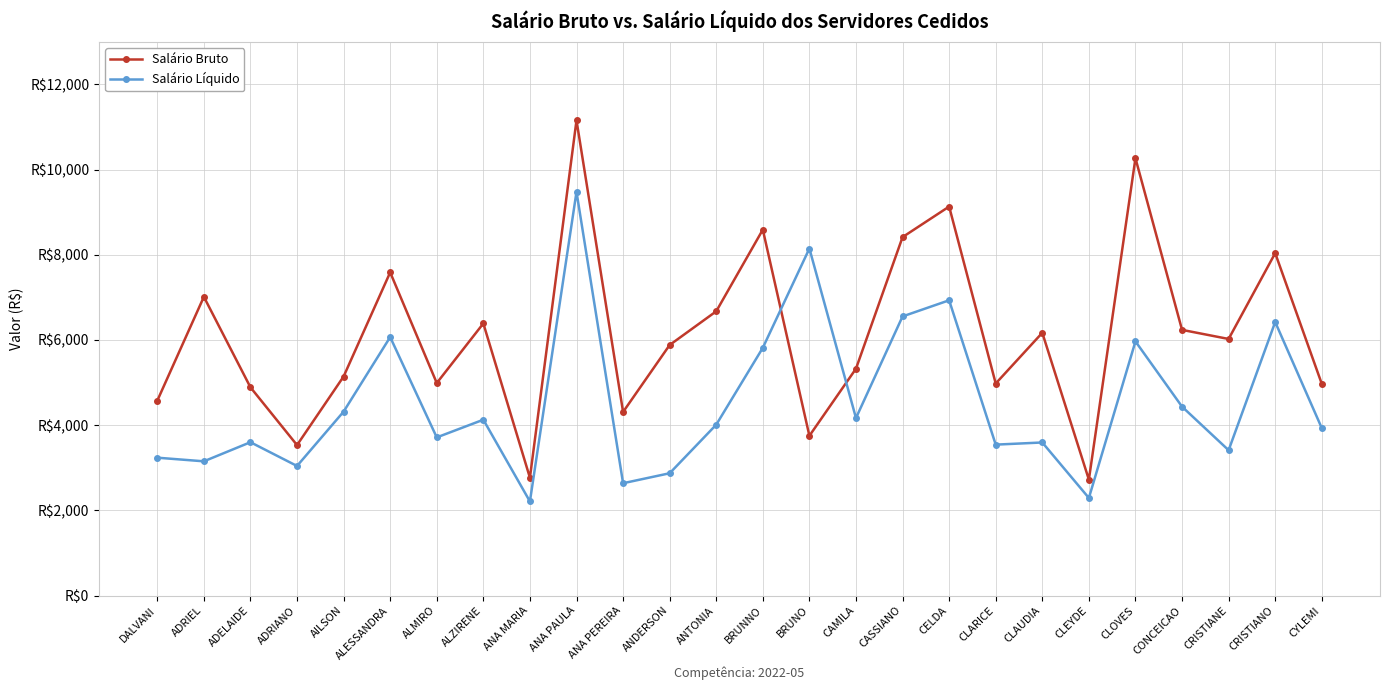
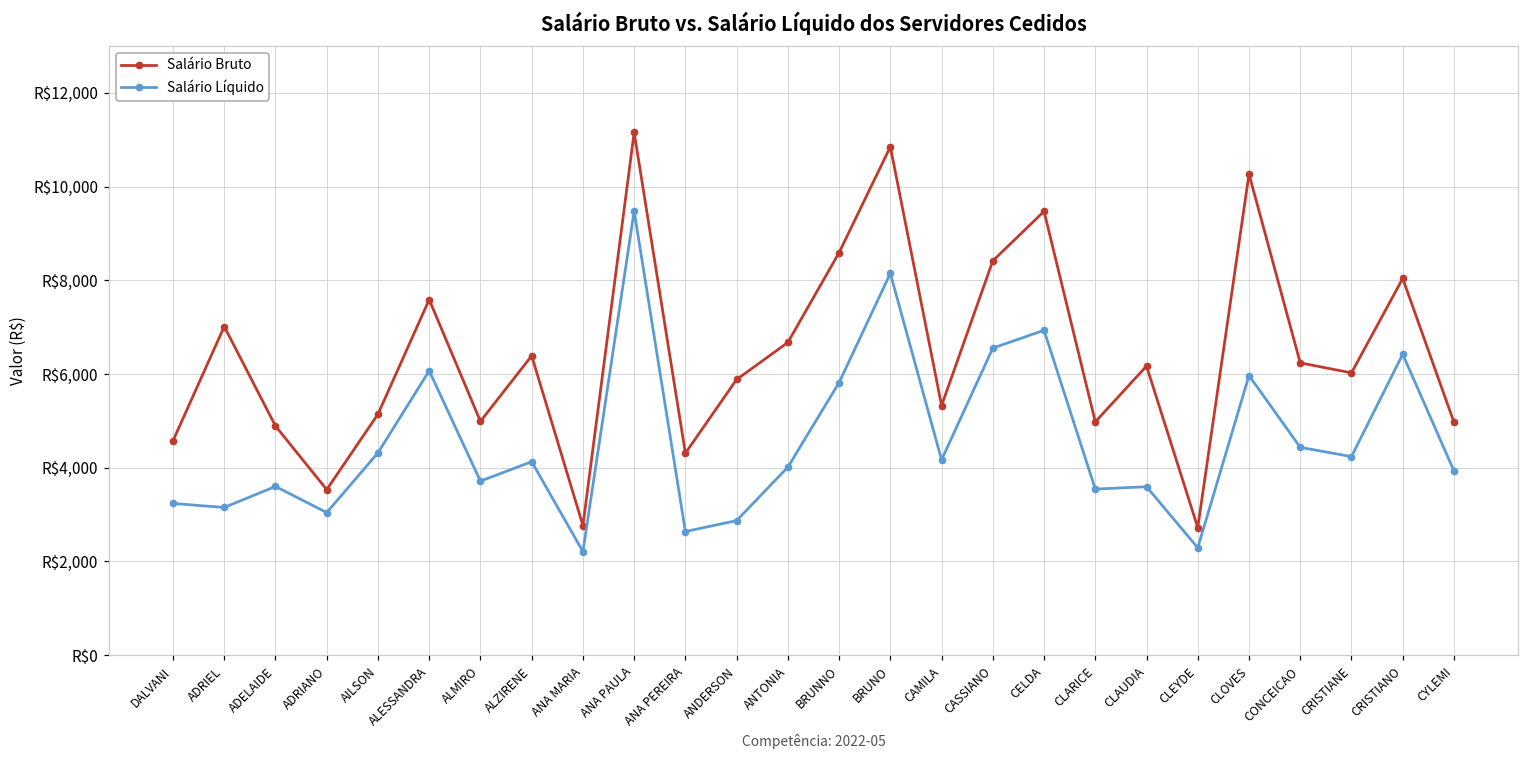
Salário Bruto, BRUNO: R$3,800 -> R$10,900
Salário Bruto, CELDA: R$9,100 -> R$9,500
Salário Líquido, CRISTIANE: R$3,400 -> R$4,200
